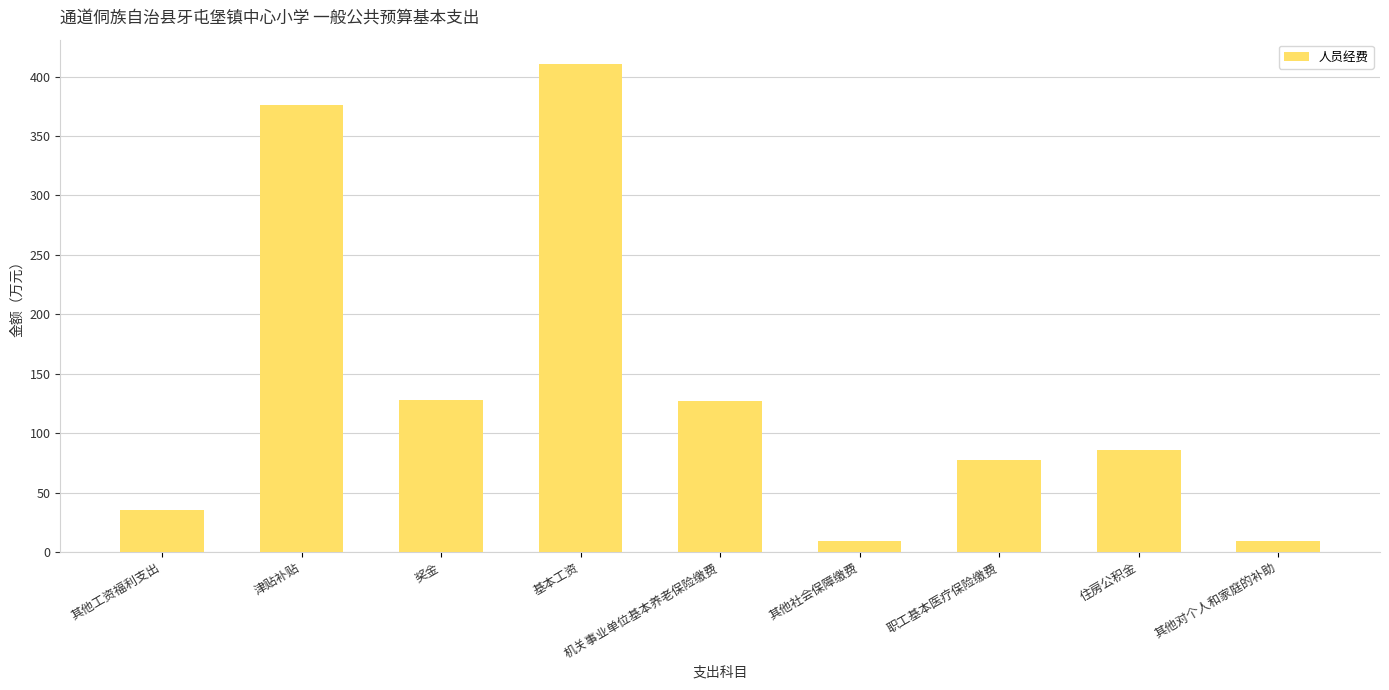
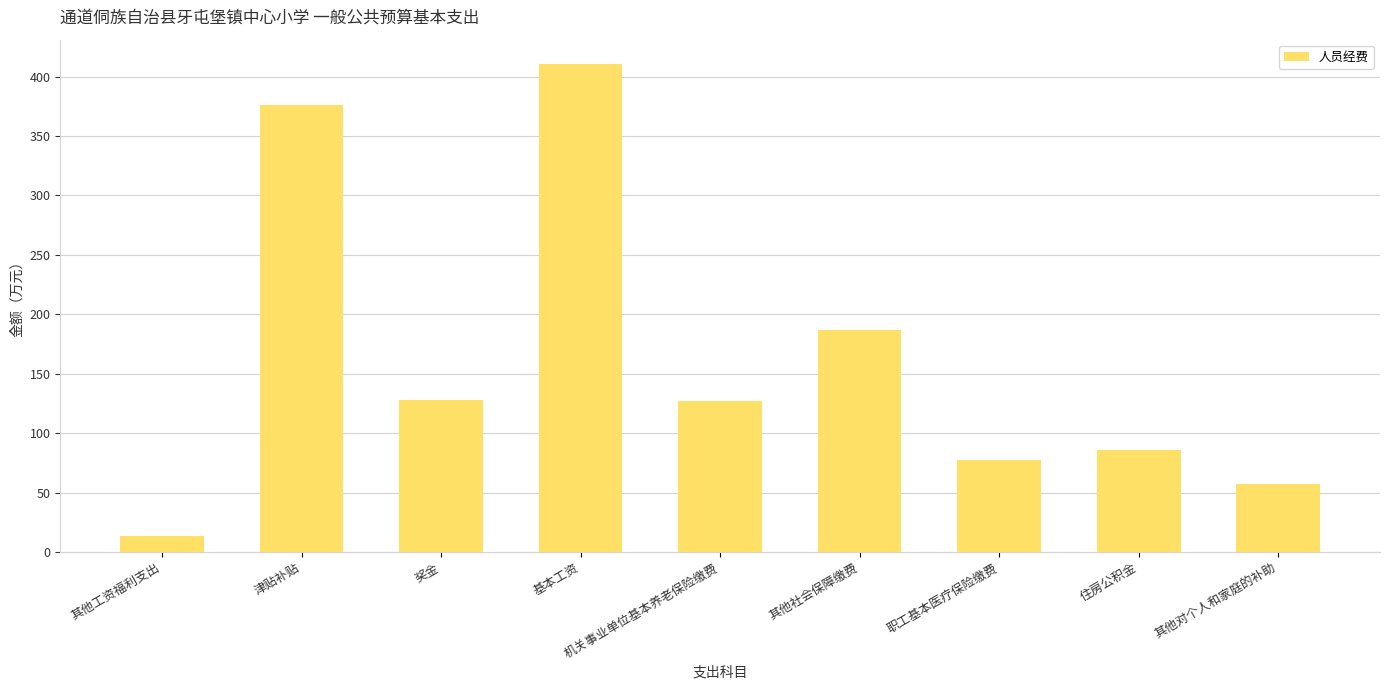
其他工资福利支出: 35 -> 13
其他社会保障缴费: 9 -> 187
其他对个人和家庭的补助: 9 -> 57
